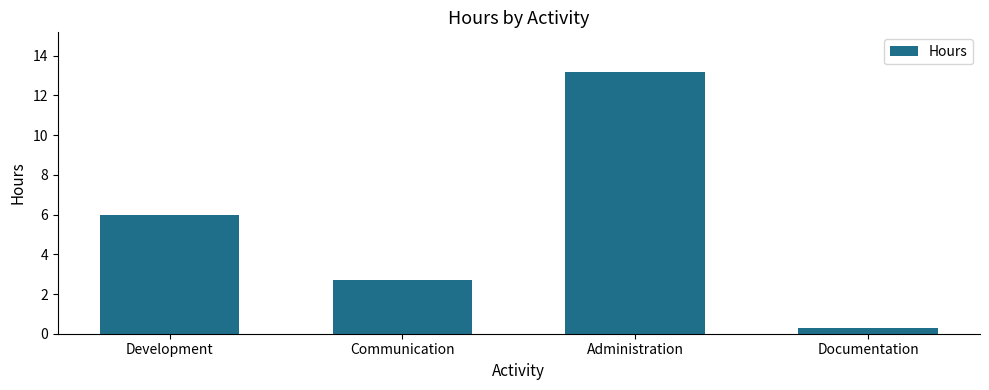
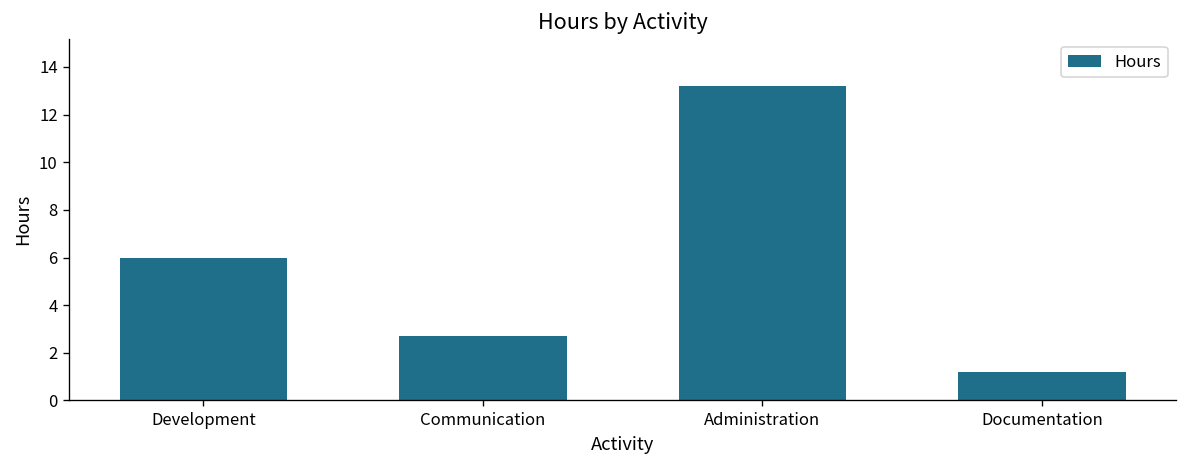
Documentation: 0.3 -> 1.2
